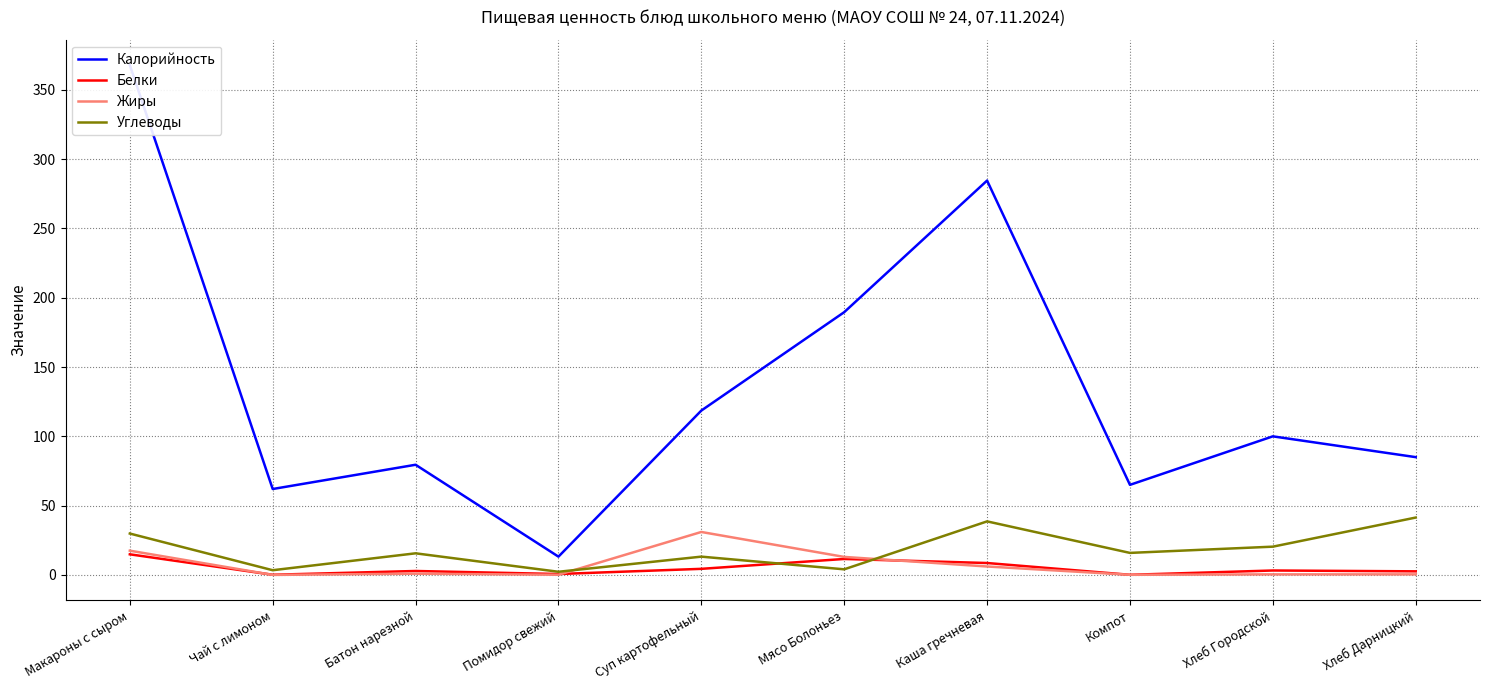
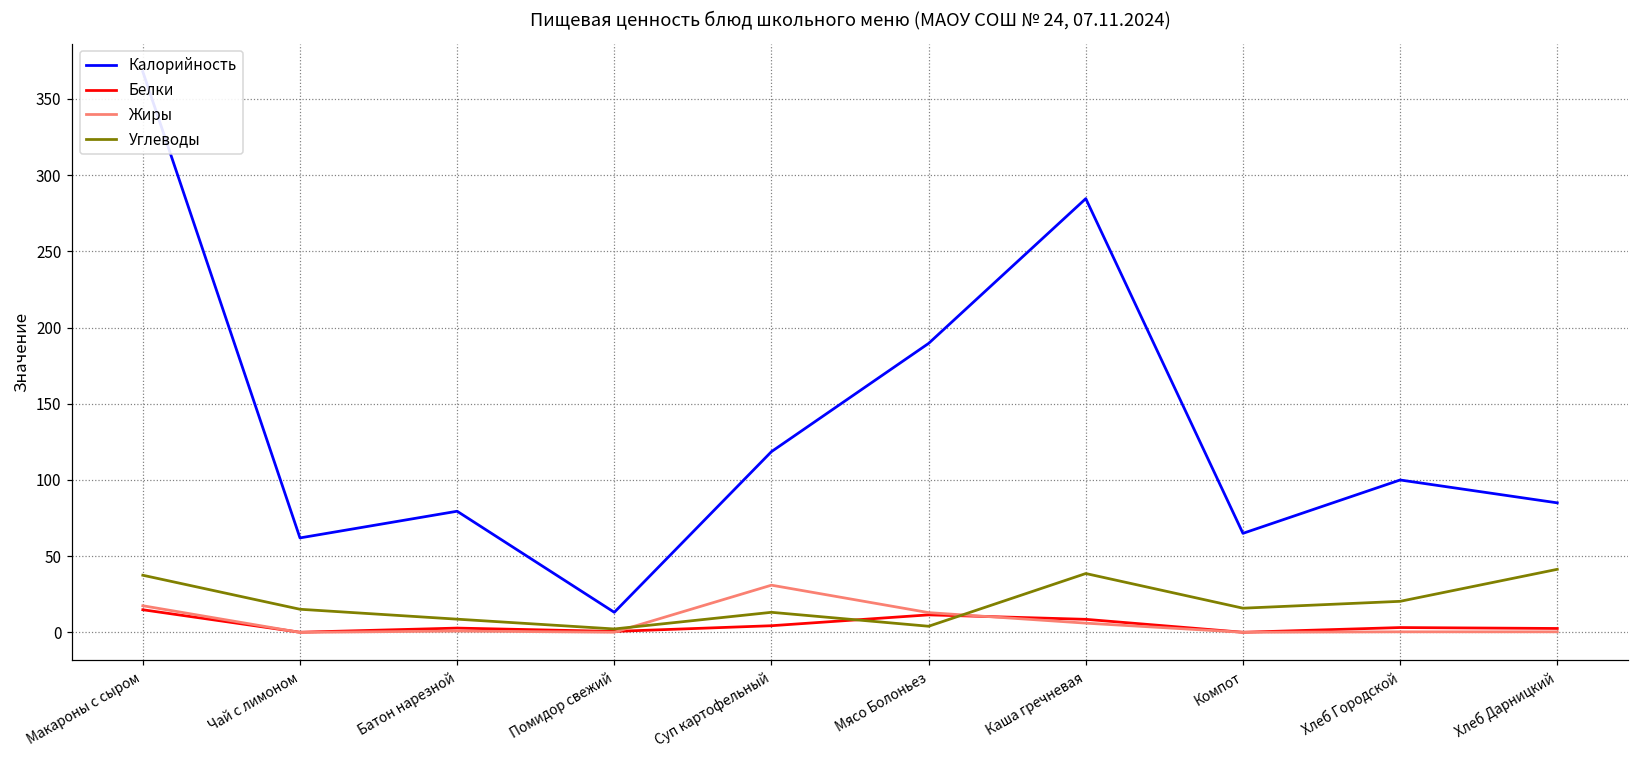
Углеводы, Макароны с сыром: 30 -> 38
Углеводы, Чай с лимоном: 3 -> 15
Углеводы, Батон нарезной: 16 -> 9
